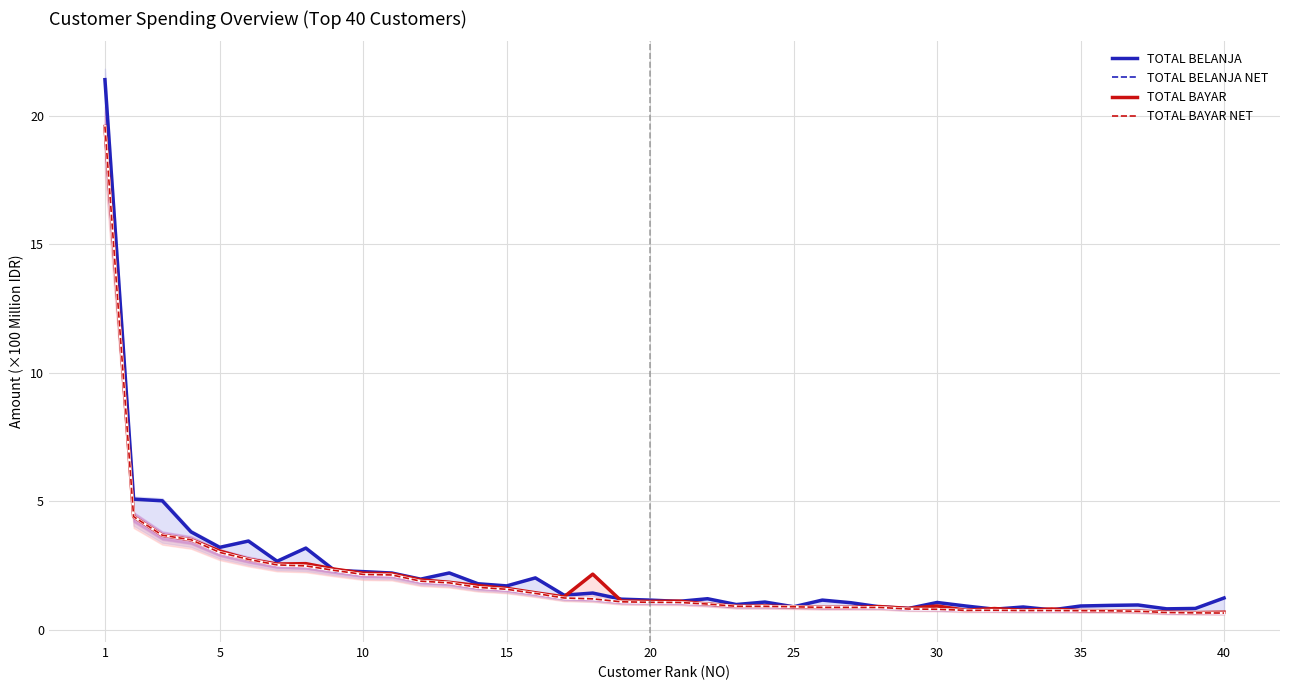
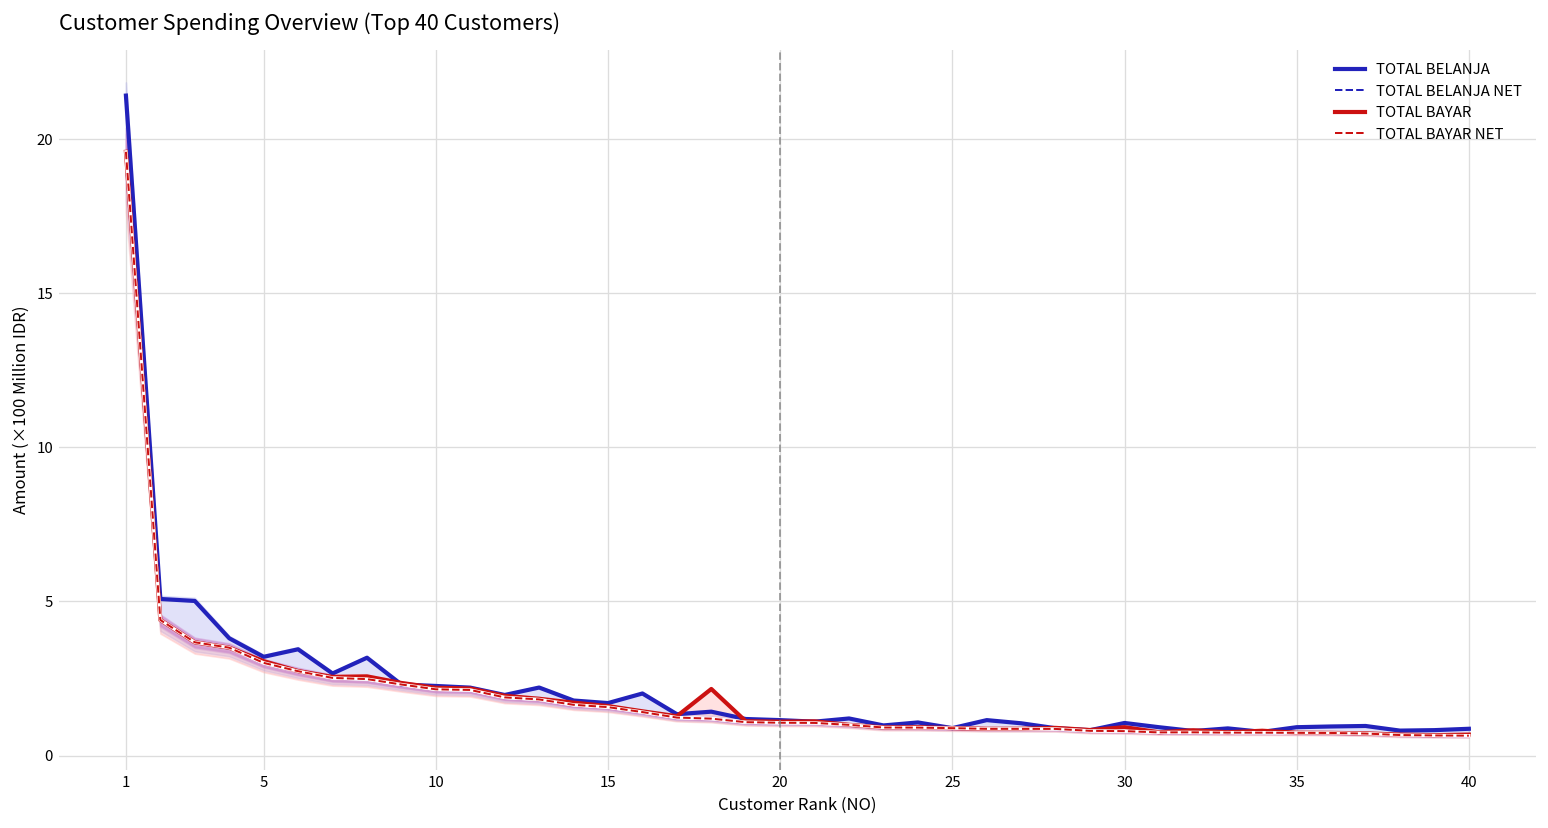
TOTAL BELANJA, 40: 1.2 -> 0.9
